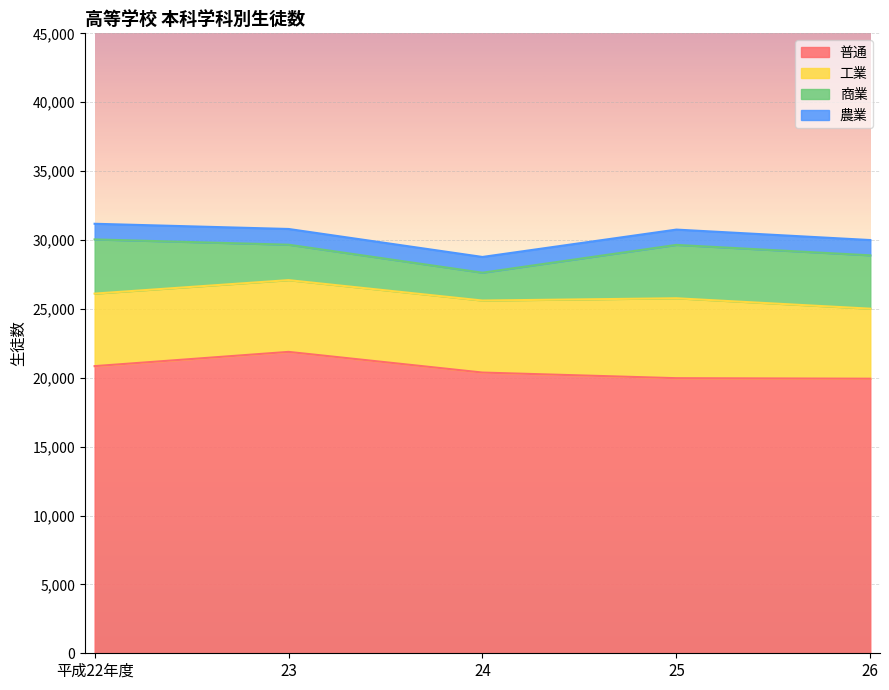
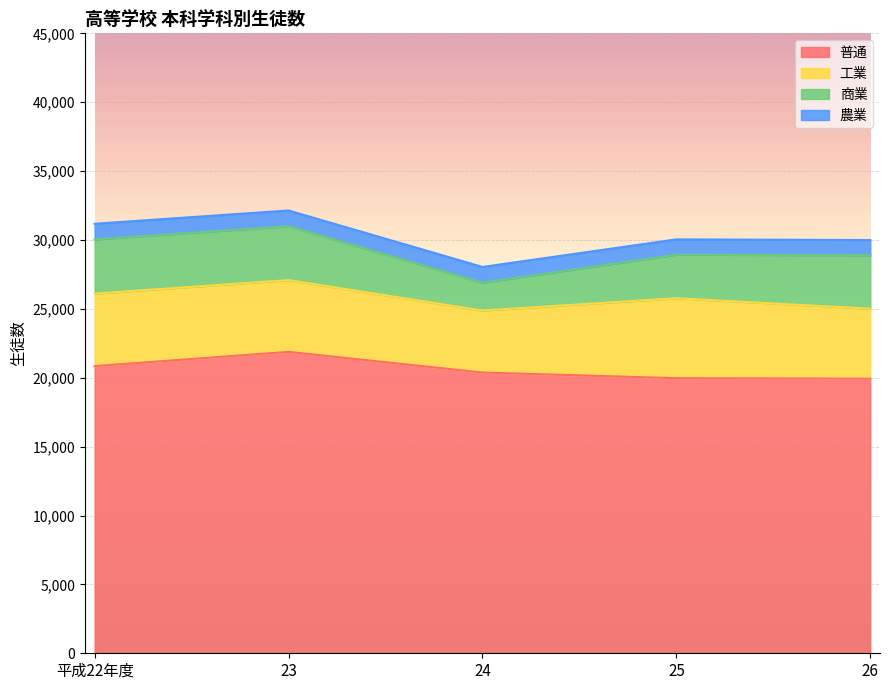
商業, 23: 2,600 -> 3,900
工業, 24: 5,200 -> 4,500
商業, 25: 3,900 -> 3,200
